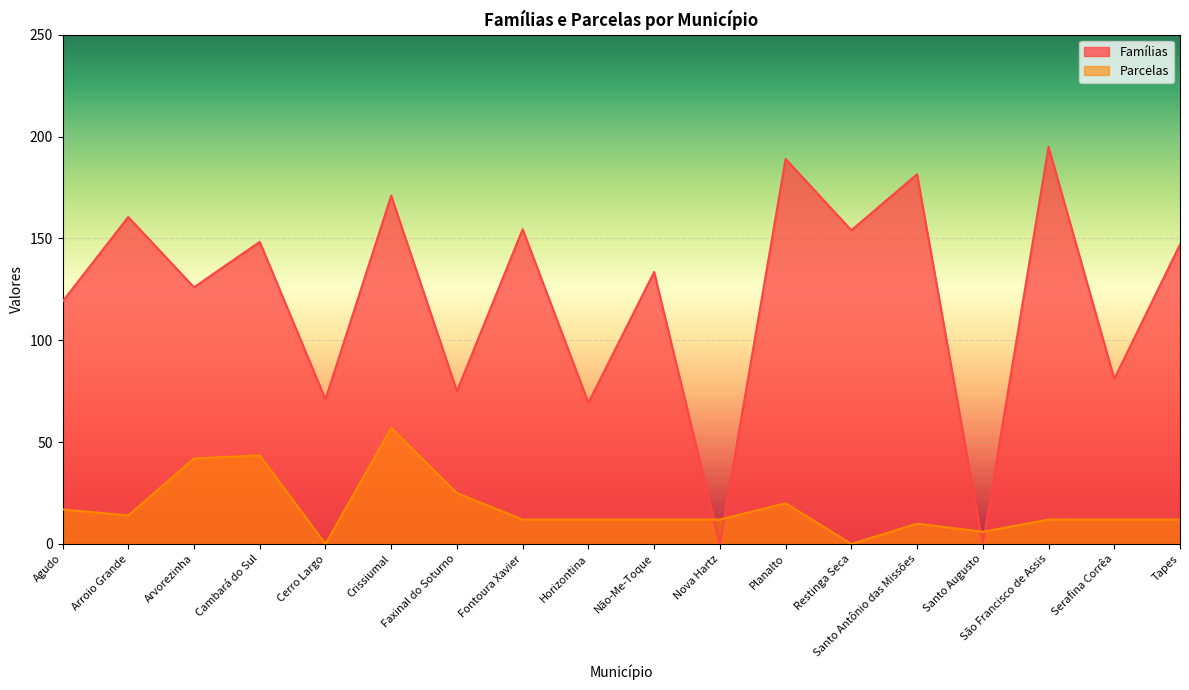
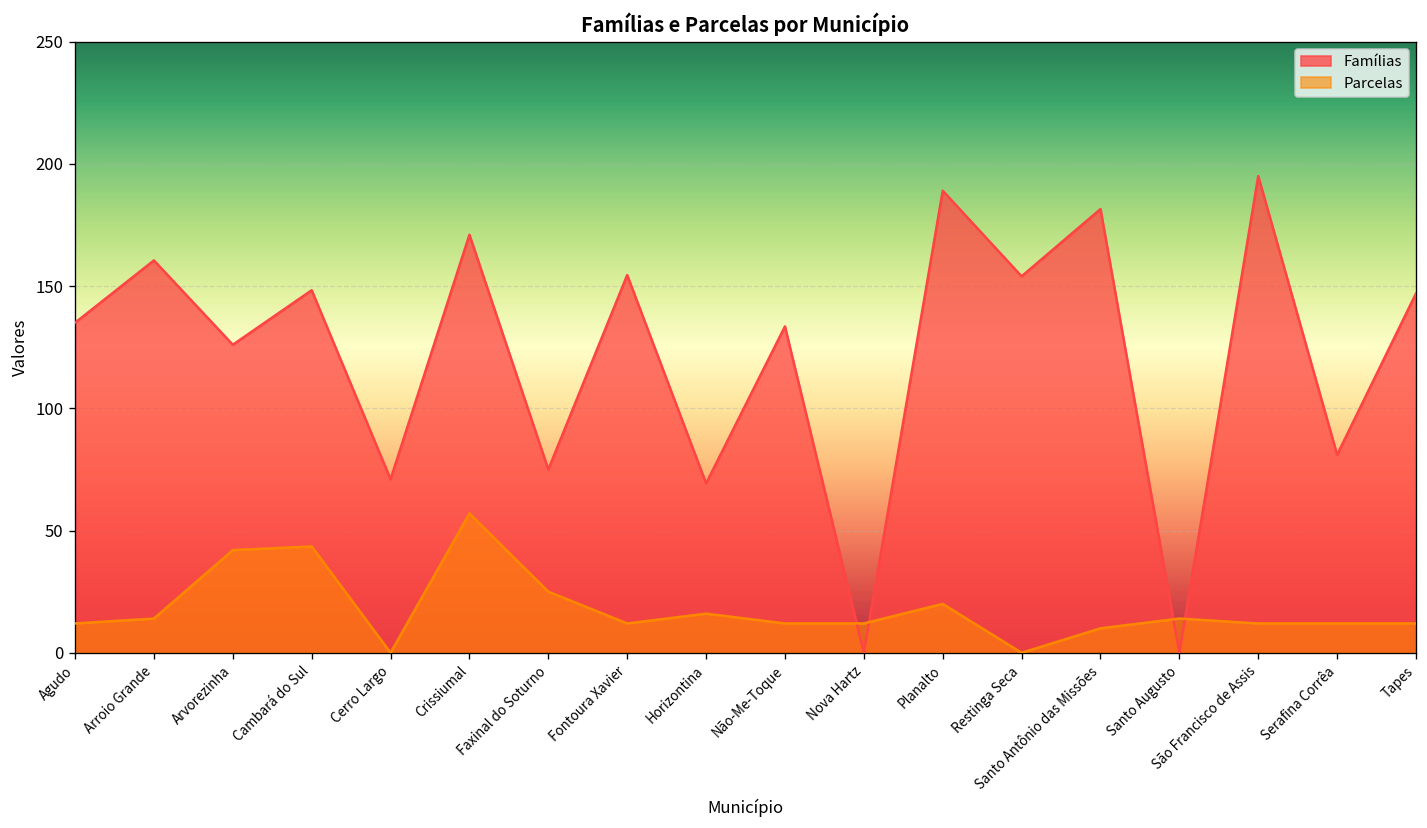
Famílias, Agudo: 119 -> 135
Parcelas, Agudo: 17 -> 12
Parcelas, Horizontina: 12 -> 16
Parcelas, Santo Augusto: 6 -> 14
